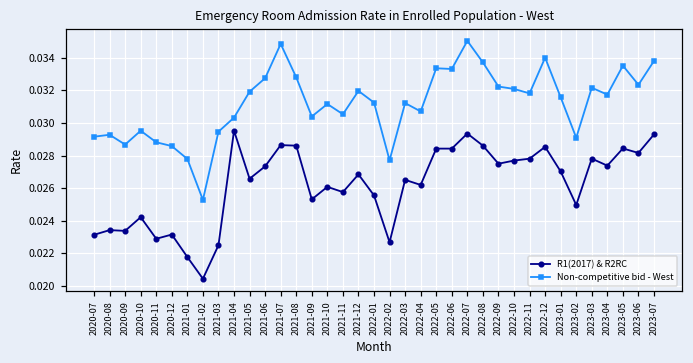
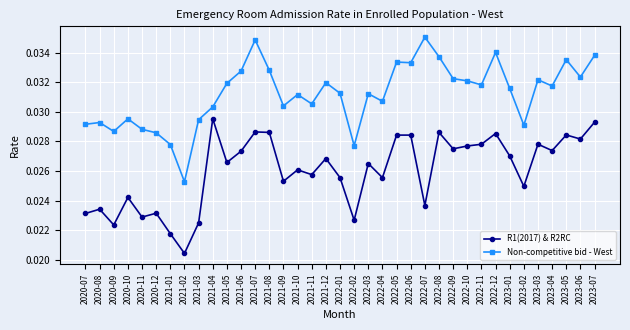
R1(2017) & R2RC, 2020-09: 0.0234 -> 0.0224
R1(2017) & R2RC, 2022-04: 0.0262 -> 0.0256
R1(2017) & R2RC, 2022-07: 0.0293 -> 0.0237
